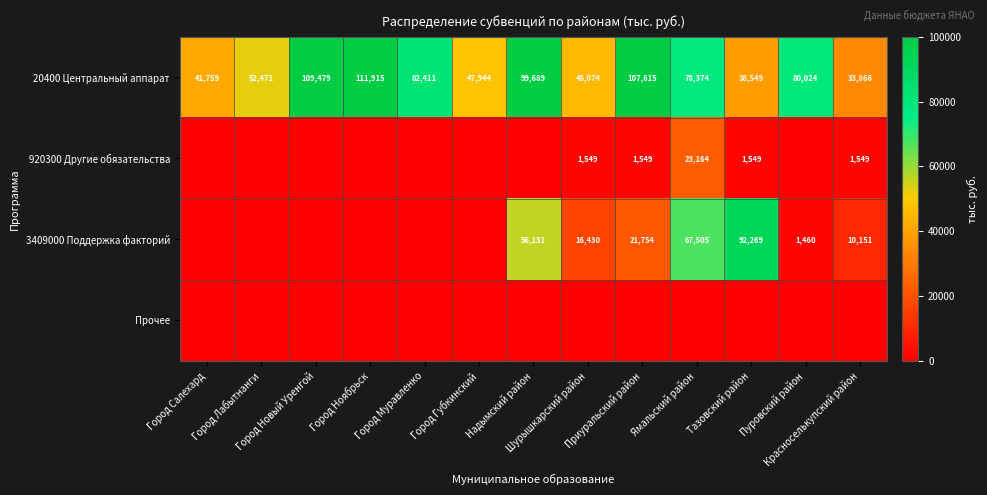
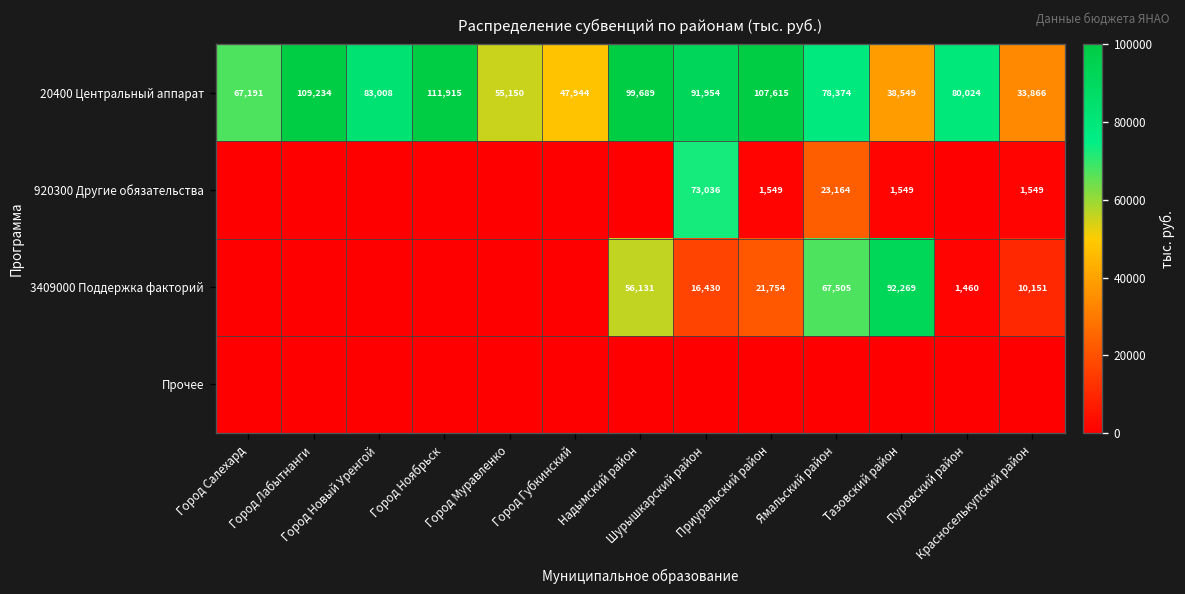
20400 Центральный аппарат, Город Салехард: 41,759 -> 67,191
20400 Центральный аппарат, Город Лабытнанги: 52,471 -> 109,234
20400 Центральный аппарат, Город Новый Уренгой: 109,479 -> 83,008
20400 Центральный аппарат, Город Муравленко: 82,411 -> 55,150
20400 Центральный аппарат, Шурышкарский район: 45,074 -> 91,954
920300 Другие обязательства, Шурышкарский район: 1,549 -> 73,036
